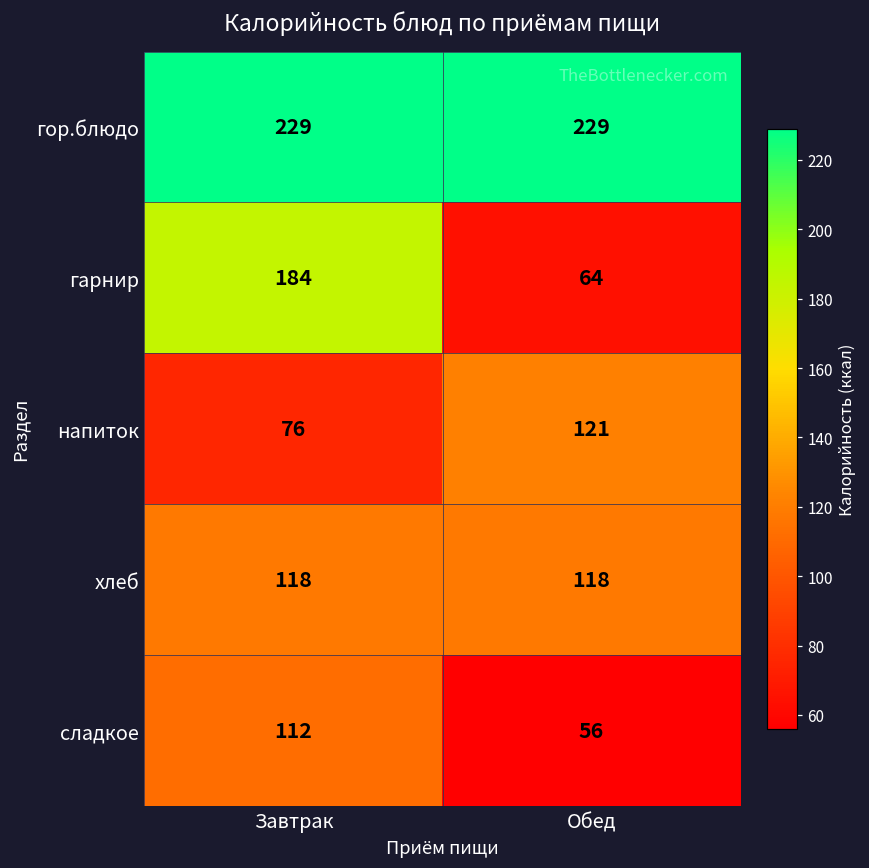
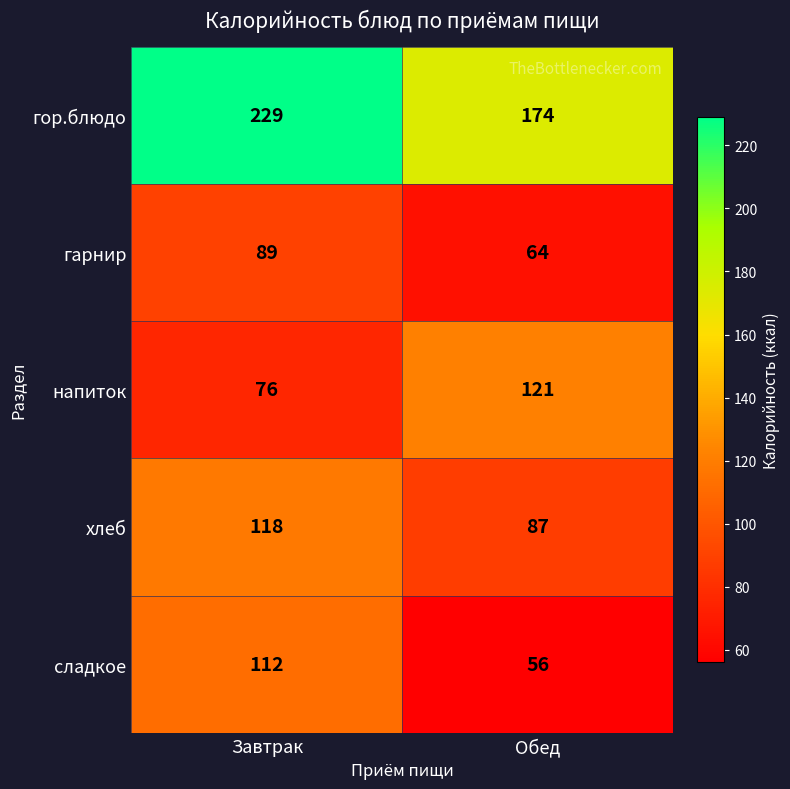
гор.блюдо, Обед: 229 -> 174
гарнир, Завтрак: 184 -> 89
хлеб, Обед: 118 -> 87
